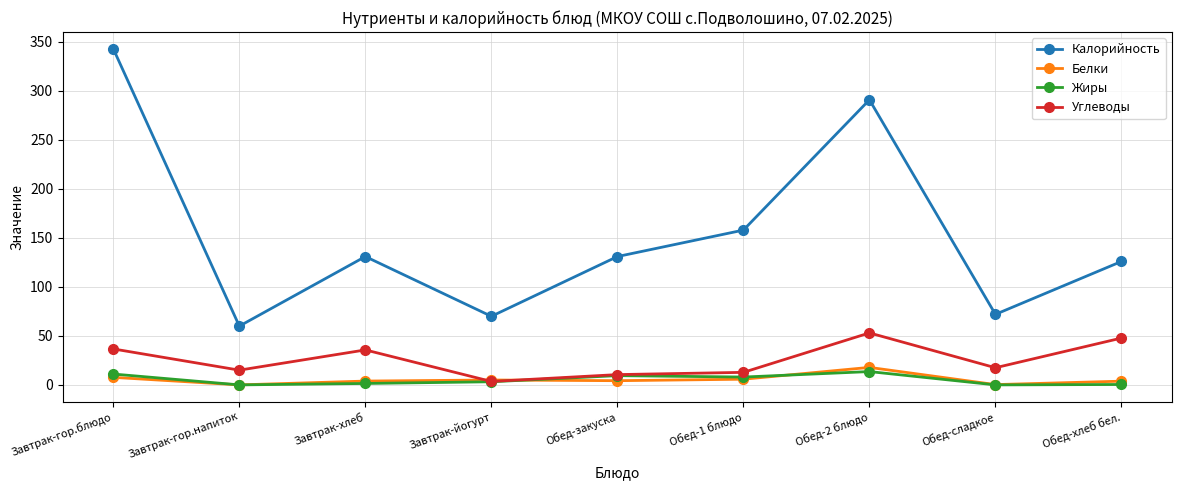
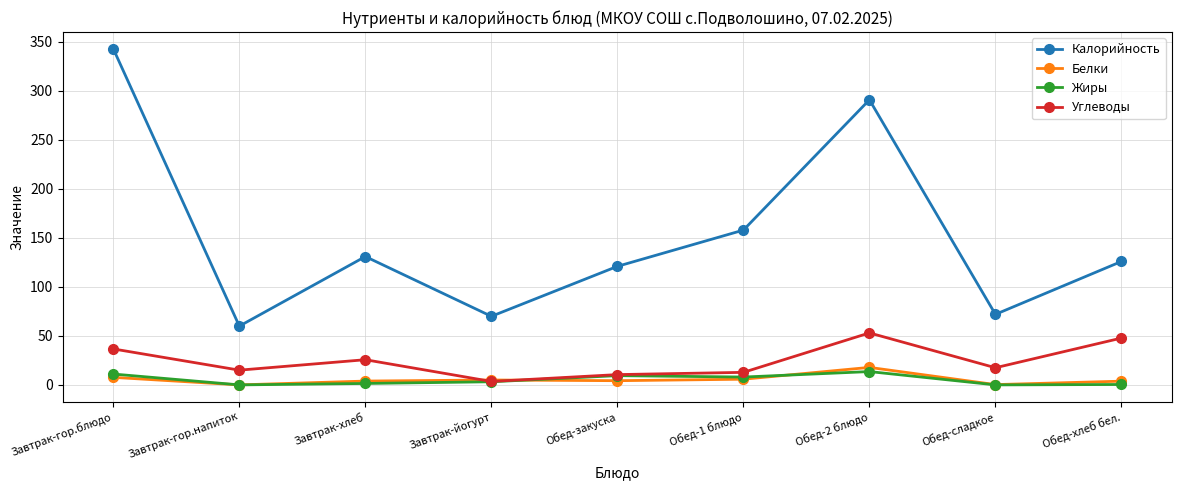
Углеводы, Завтрак-хлеб: 40 -> 30
Калорийность, Обед-закуска: 130 -> 120
